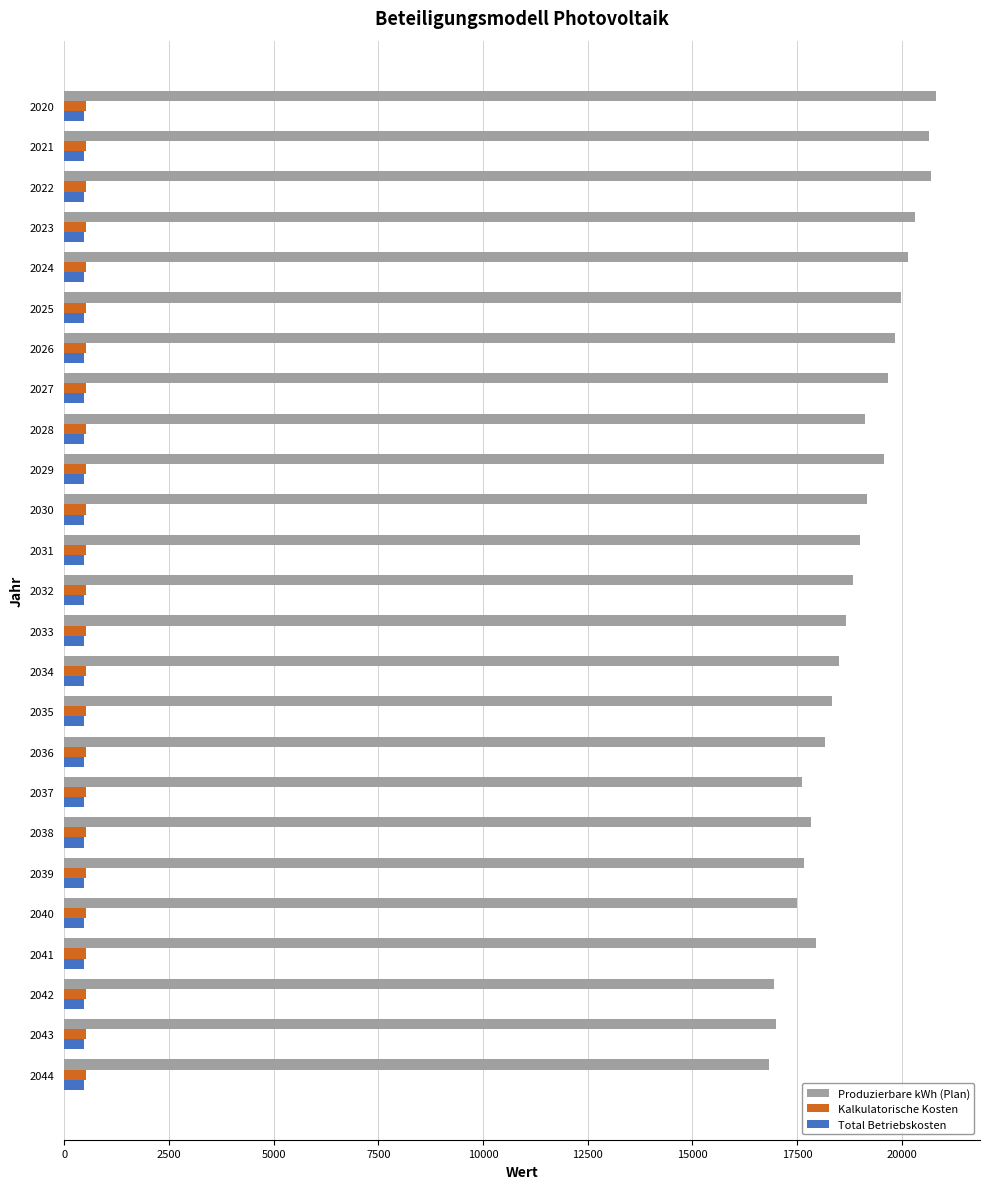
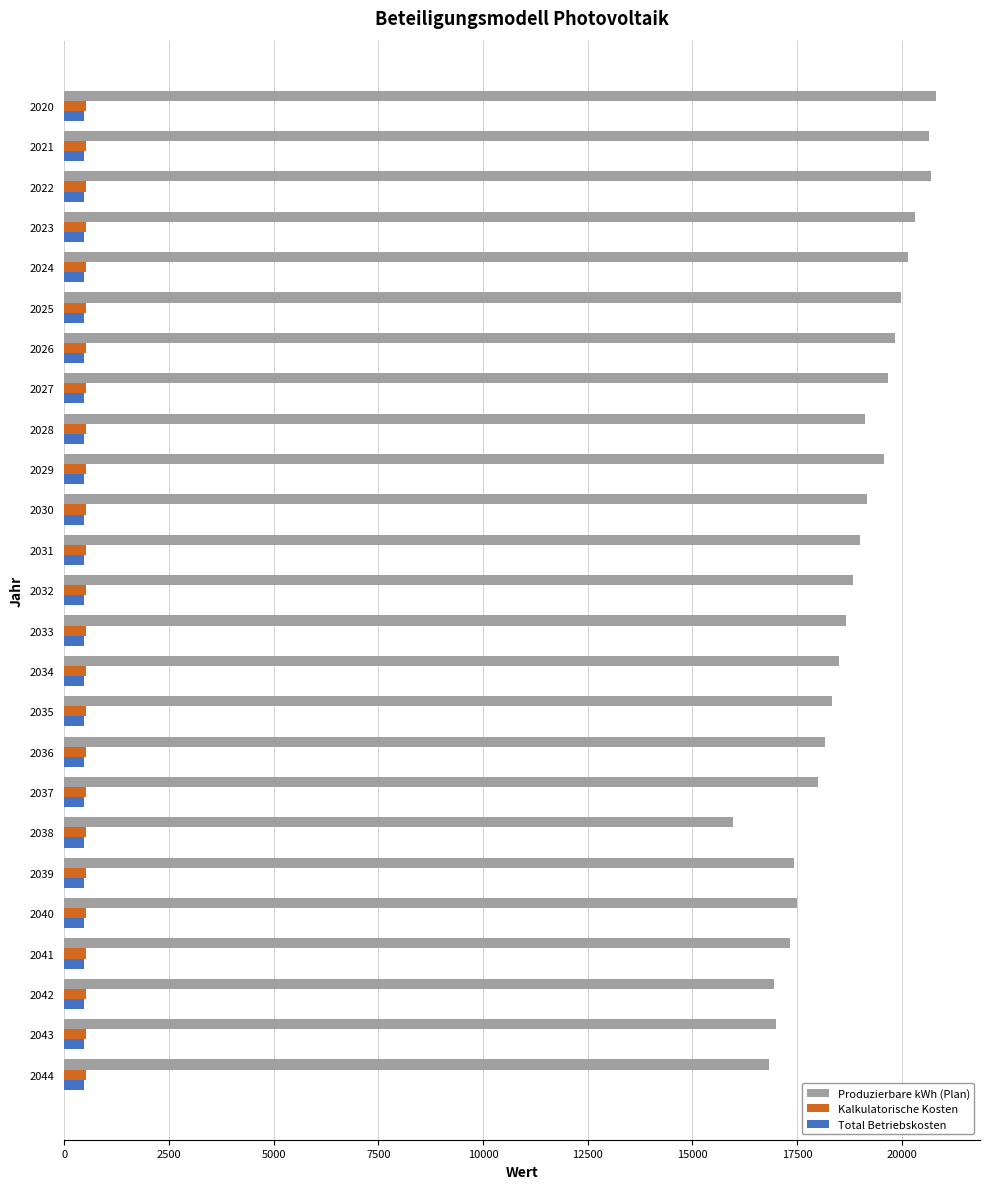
Produzierbare kWh (Plan), 2037: 17600 -> 18000
Produzierbare kWh (Plan), 2038: 17800 -> 16000
Produzierbare kWh (Plan), 2039: 17700 -> 17400
Produzierbare kWh (Plan), 2041: 17900 -> 17300
